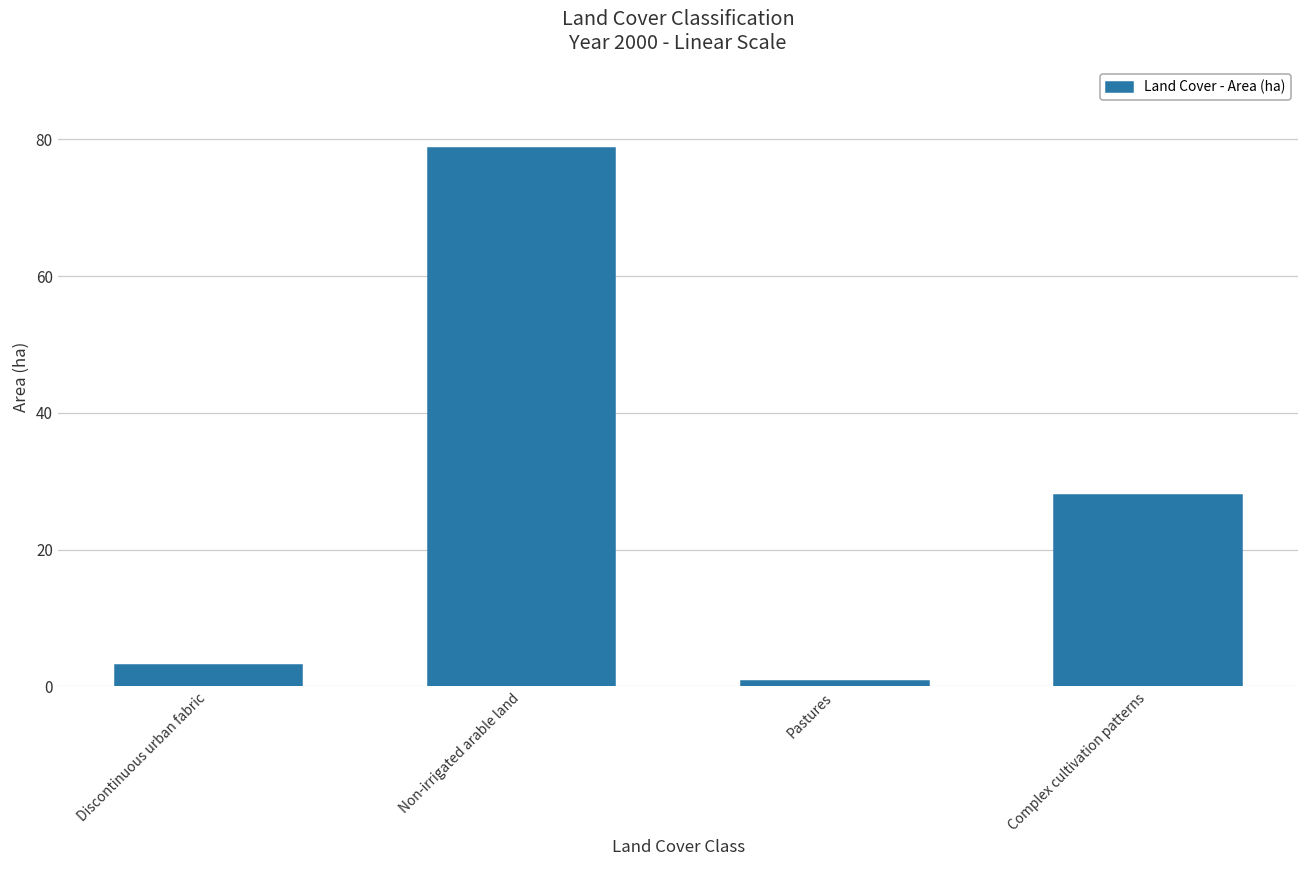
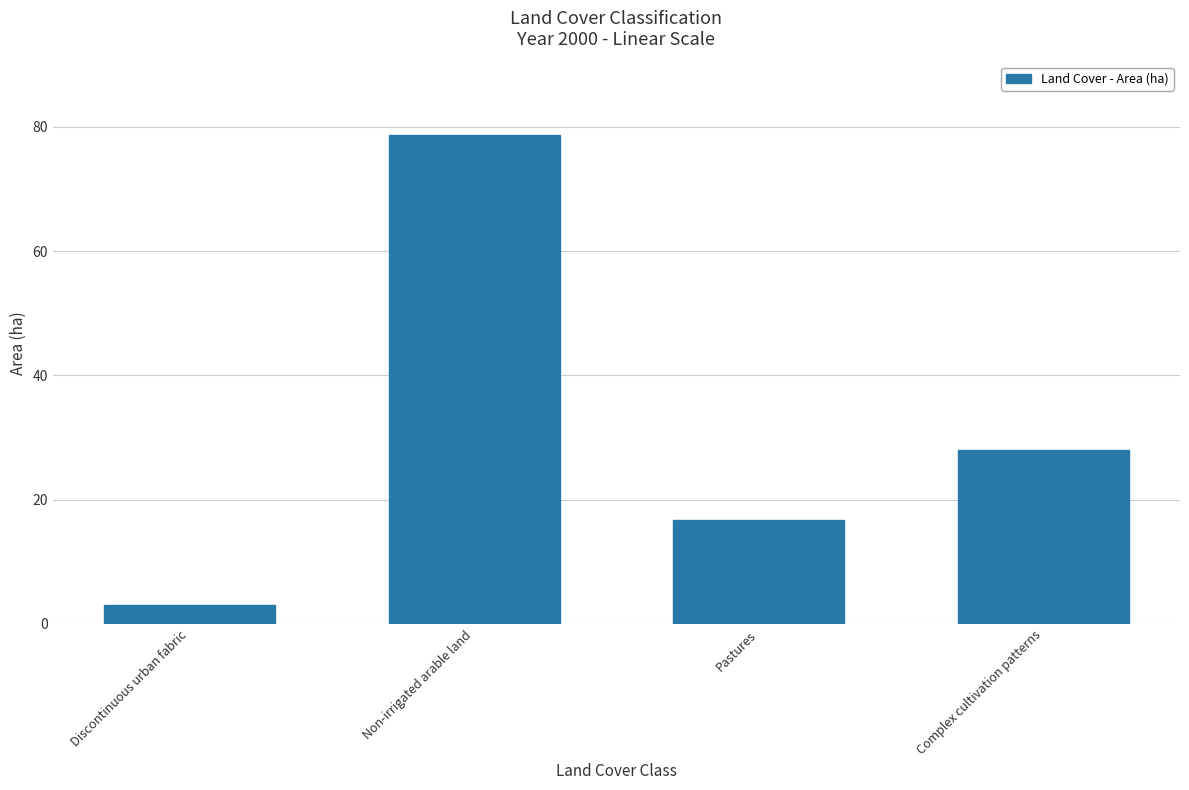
Pastures: 1 -> 17
